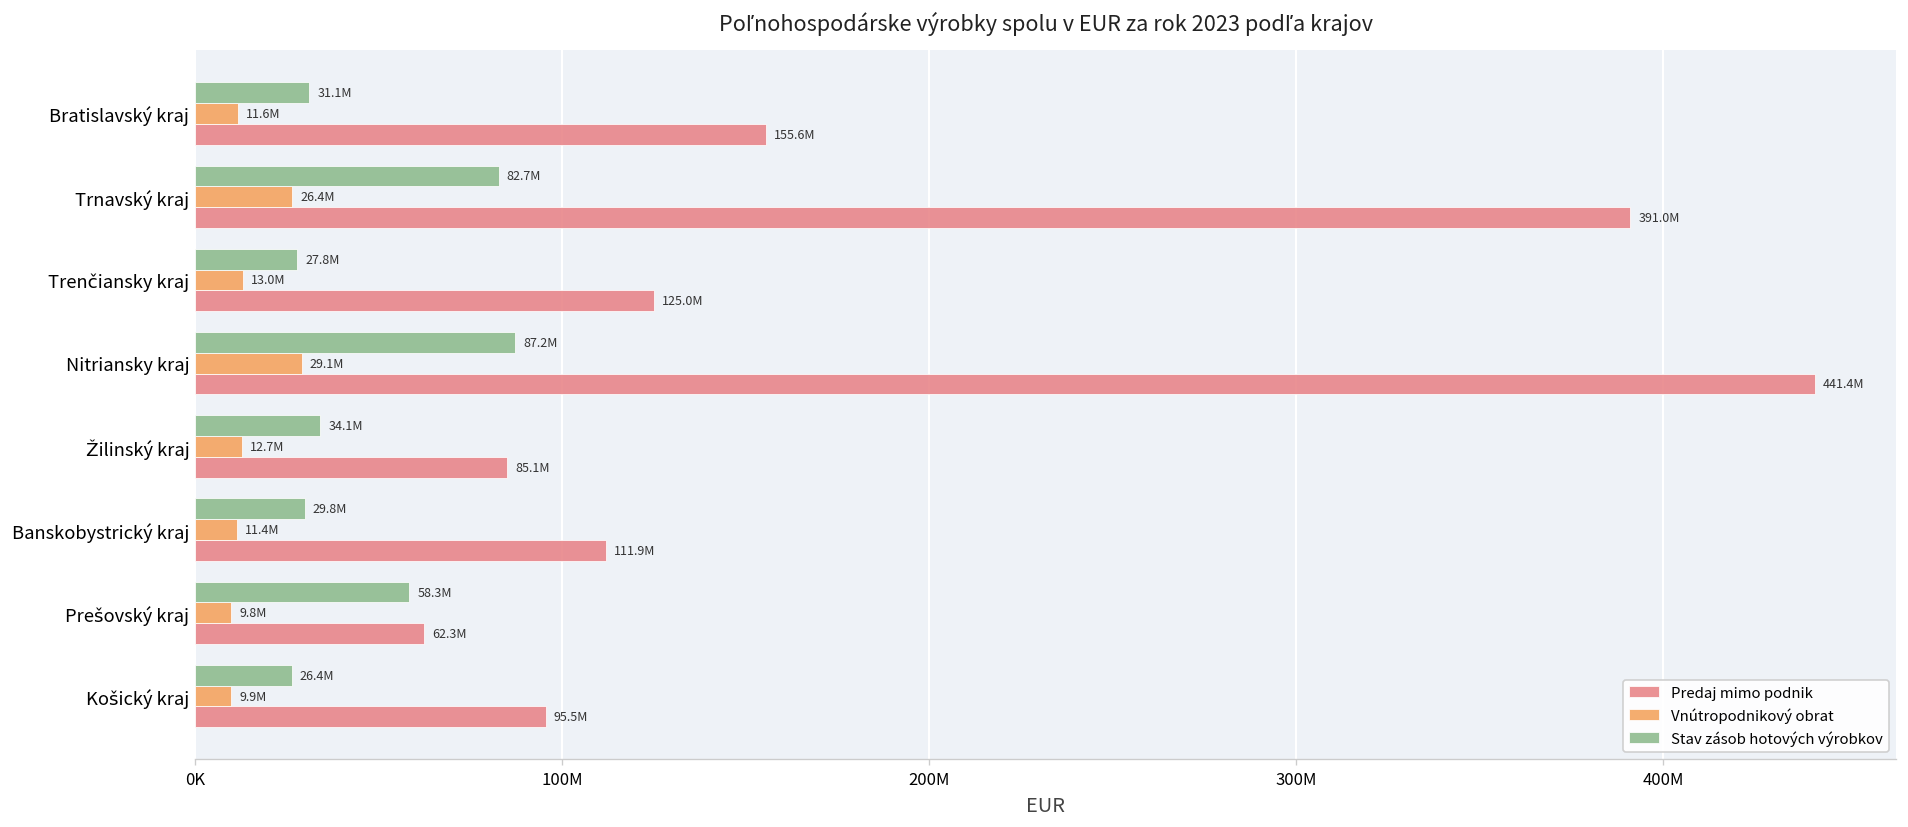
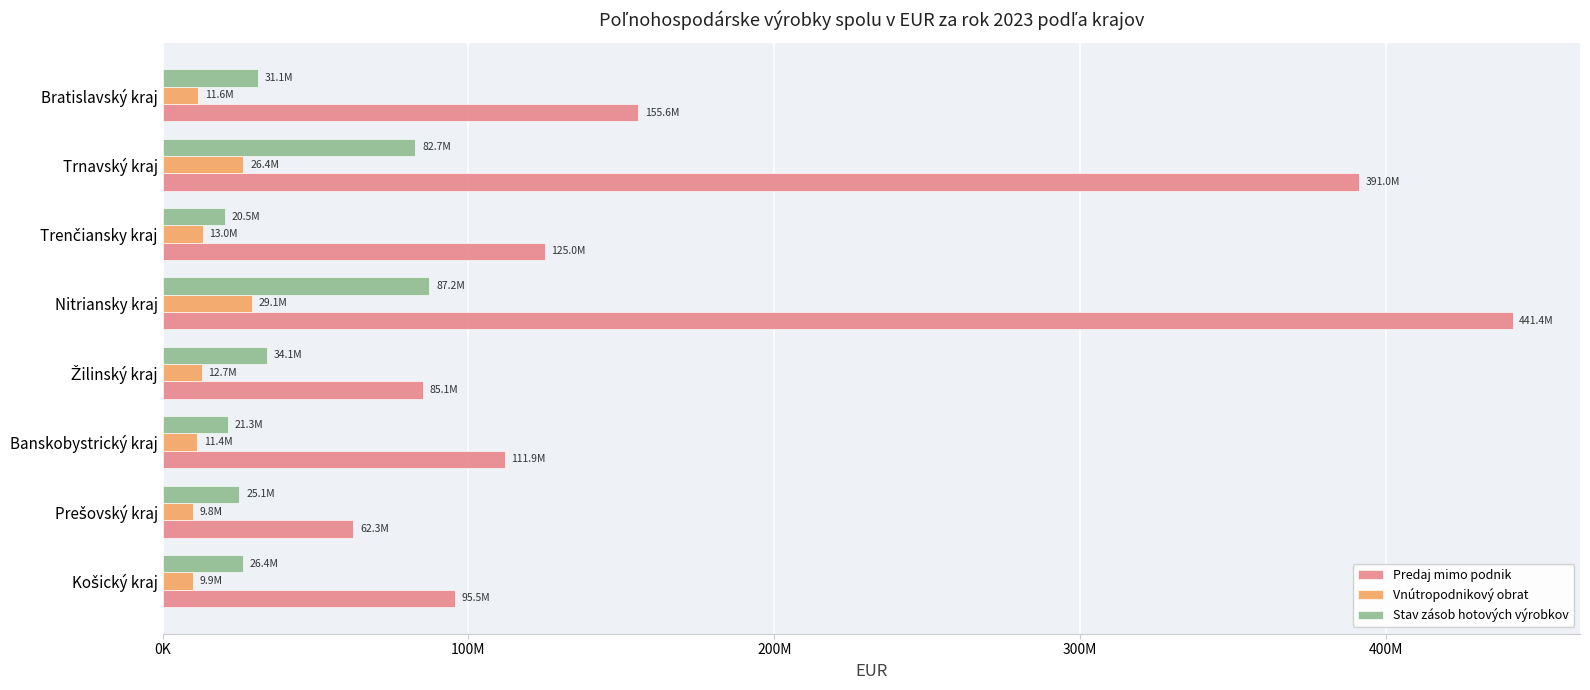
Stav zásob hotových výrobkov, Trenčiansky kraj: 27.8M -> 20.5M
Stav zásob hotových výrobkov, Banskobystrický kraj: 29.8M -> 21.3M
Stav zásob hotových výrobkov, Prešovský kraj: 58.3M -> 25.1M
